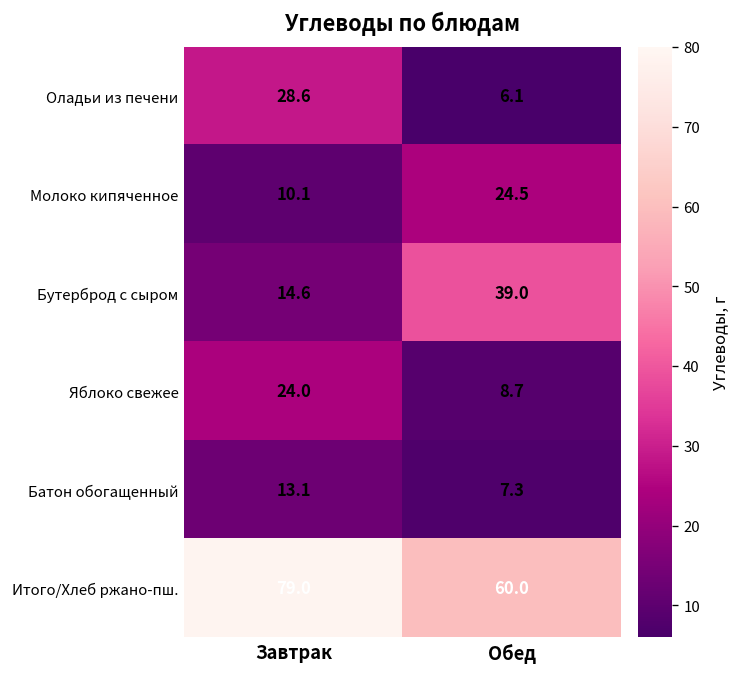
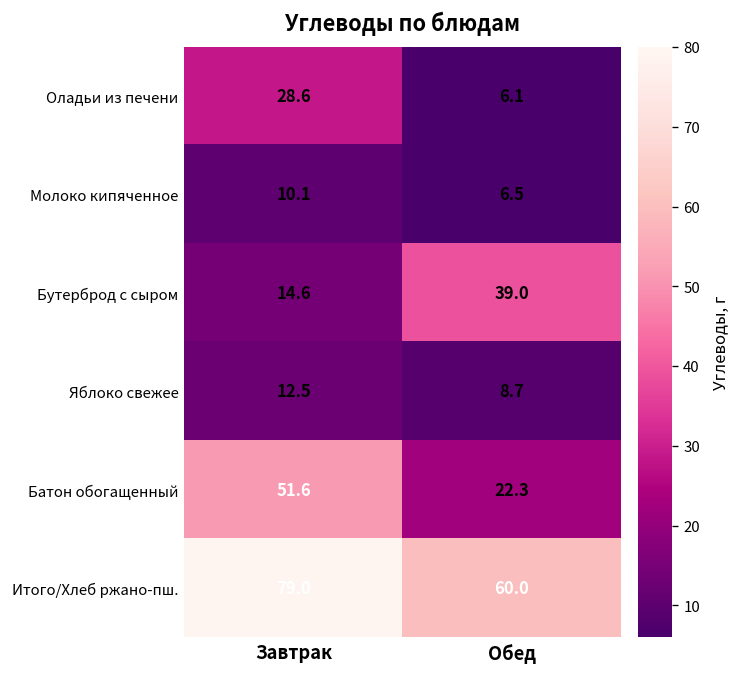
Молоко кипяченное, Обед: 24.5 -> 6.5
Яблоко свежее, Завтрак: 24.0 -> 12.5
Батон обогащенный, Завтрак: 13.1 -> 51.6
Батон обогащенный, Обед: 7.3 -> 22.3
